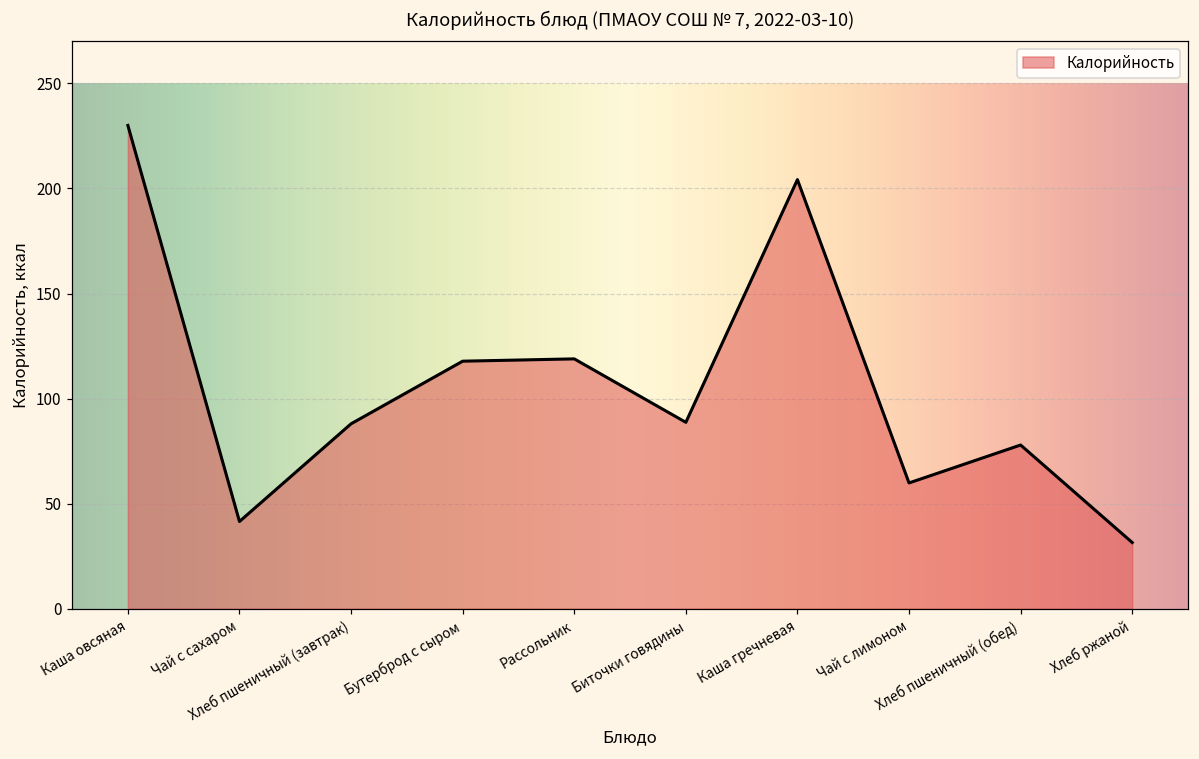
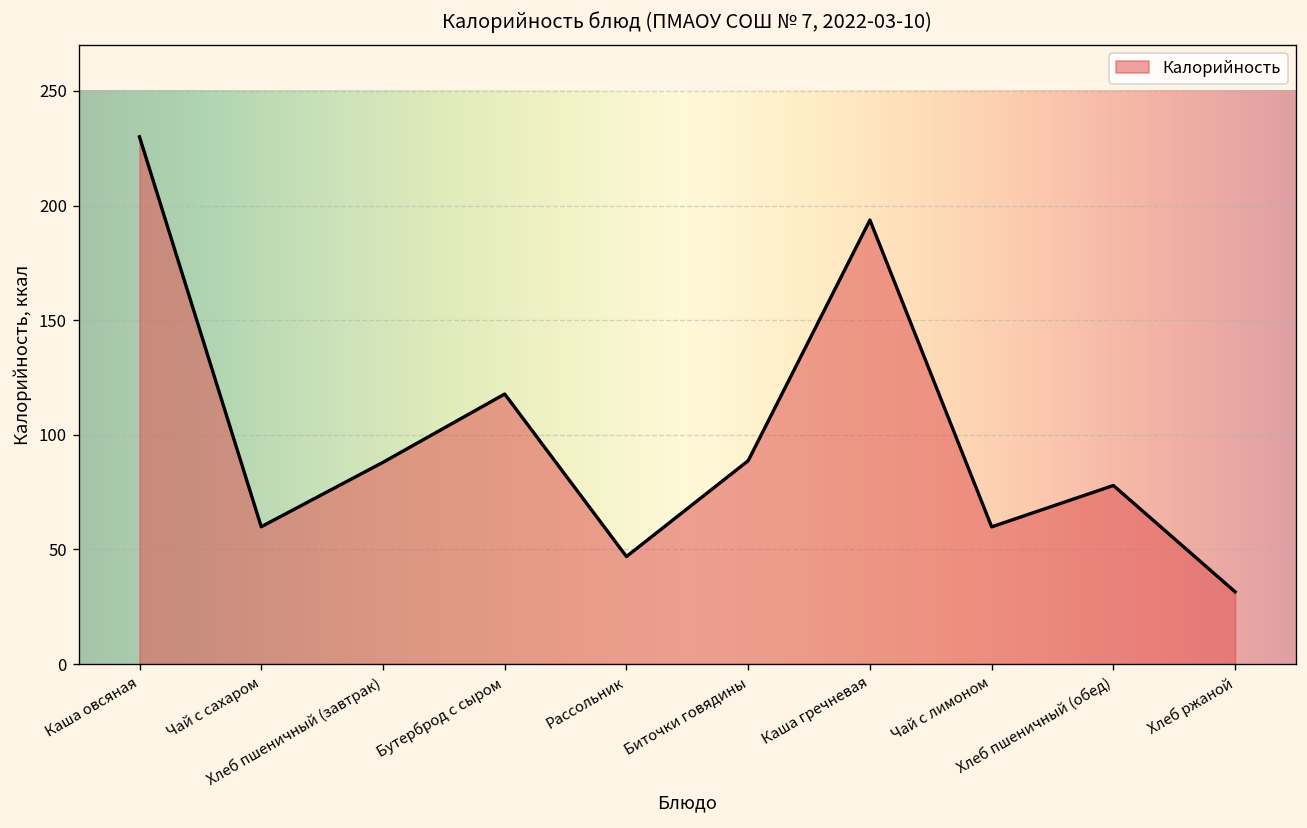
Чай с сахаром: 42 -> 60
Рассольник: 119 -> 47
Каша гречневая: 204 -> 194
